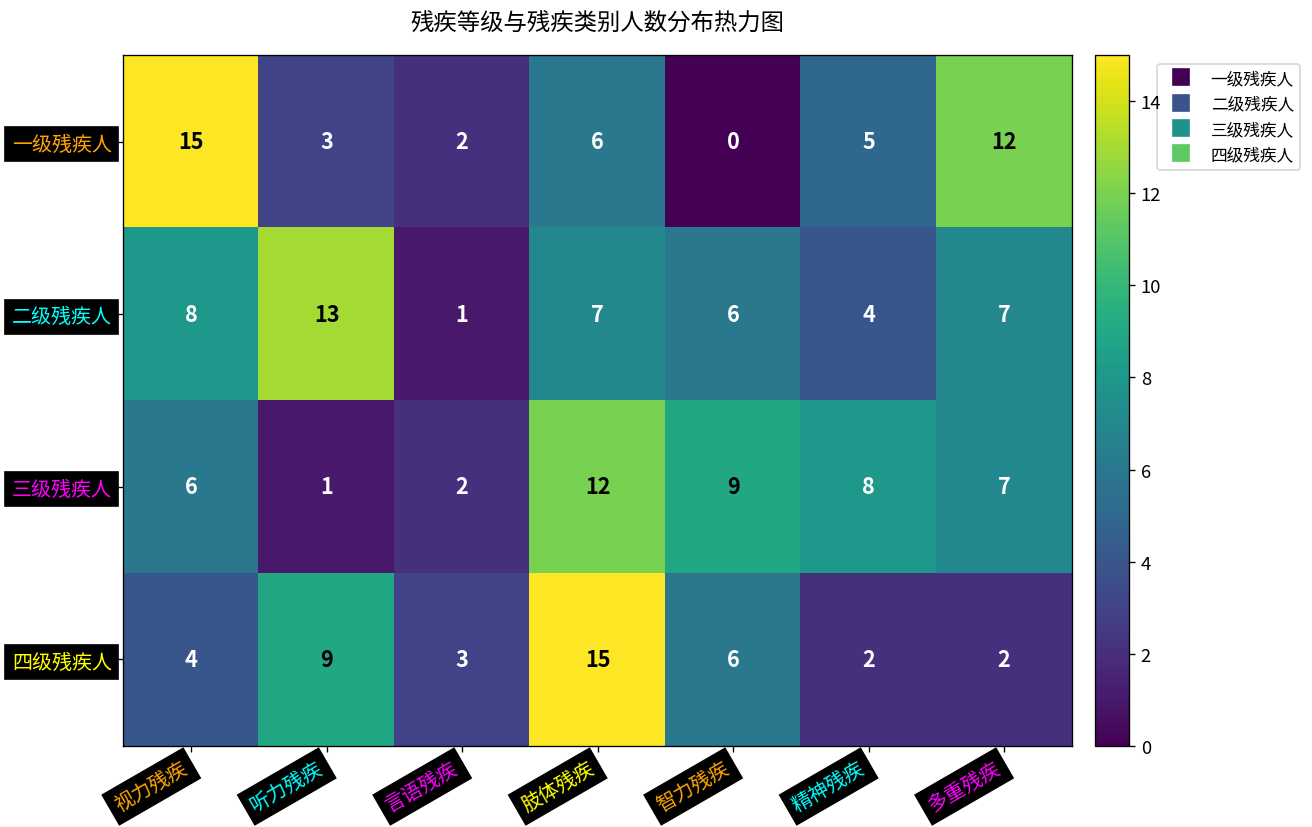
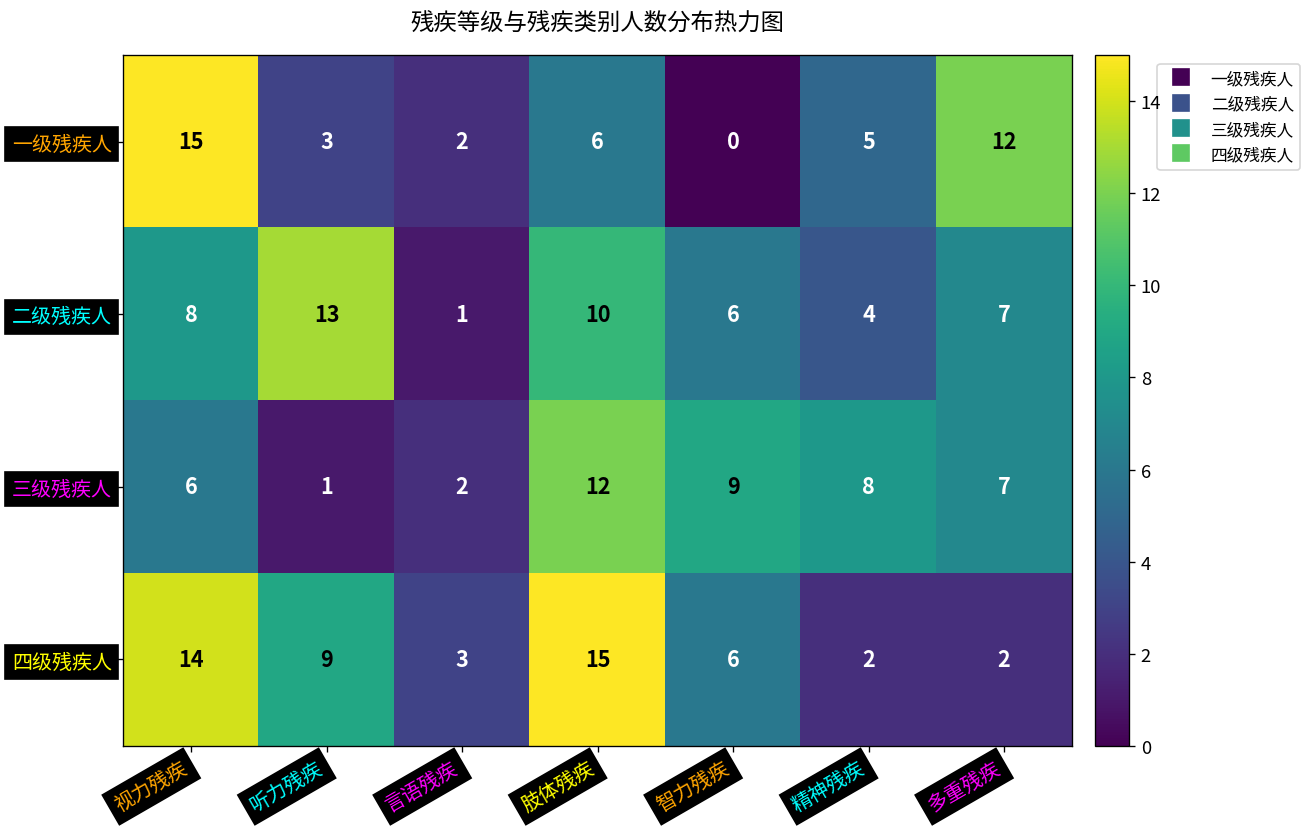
二级残疾人, 肢体残疾: 7 -> 10
四级残疾人, 视力残疾: 4 -> 14
